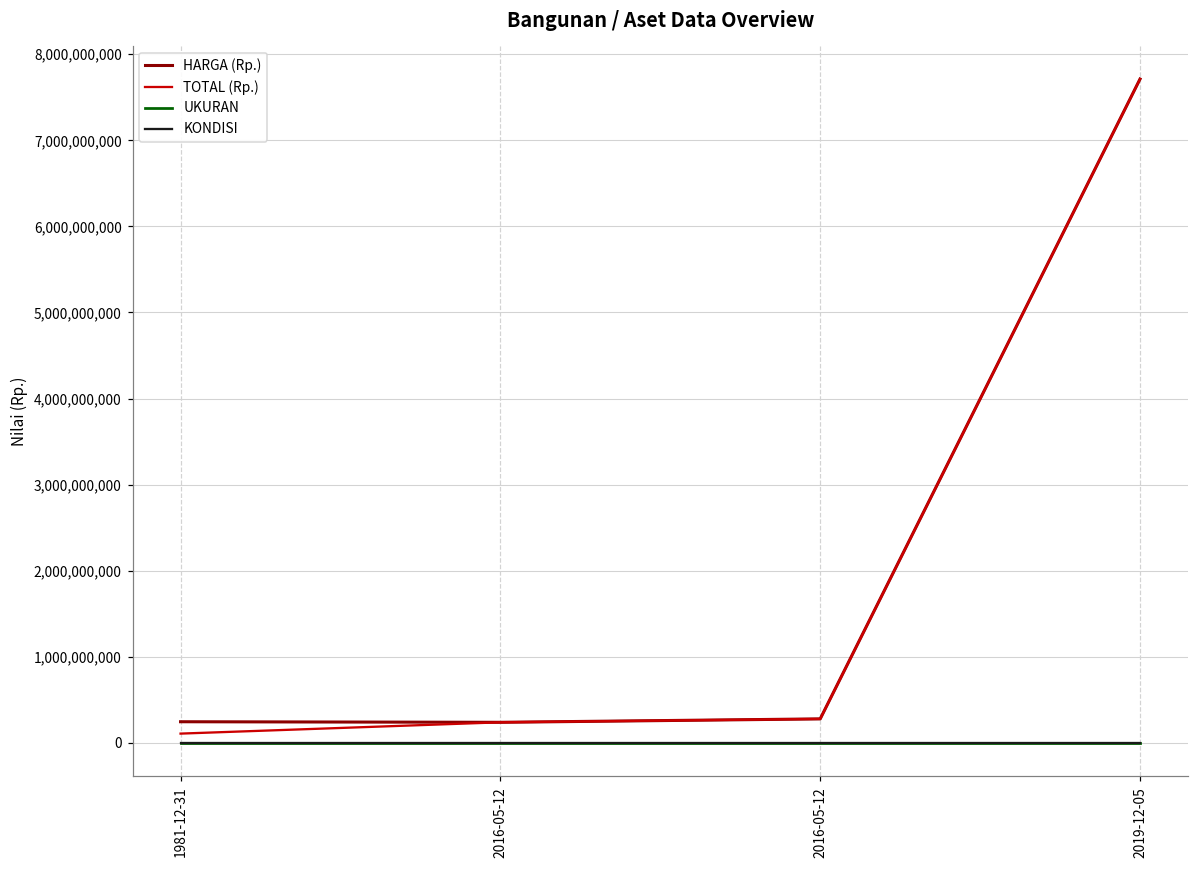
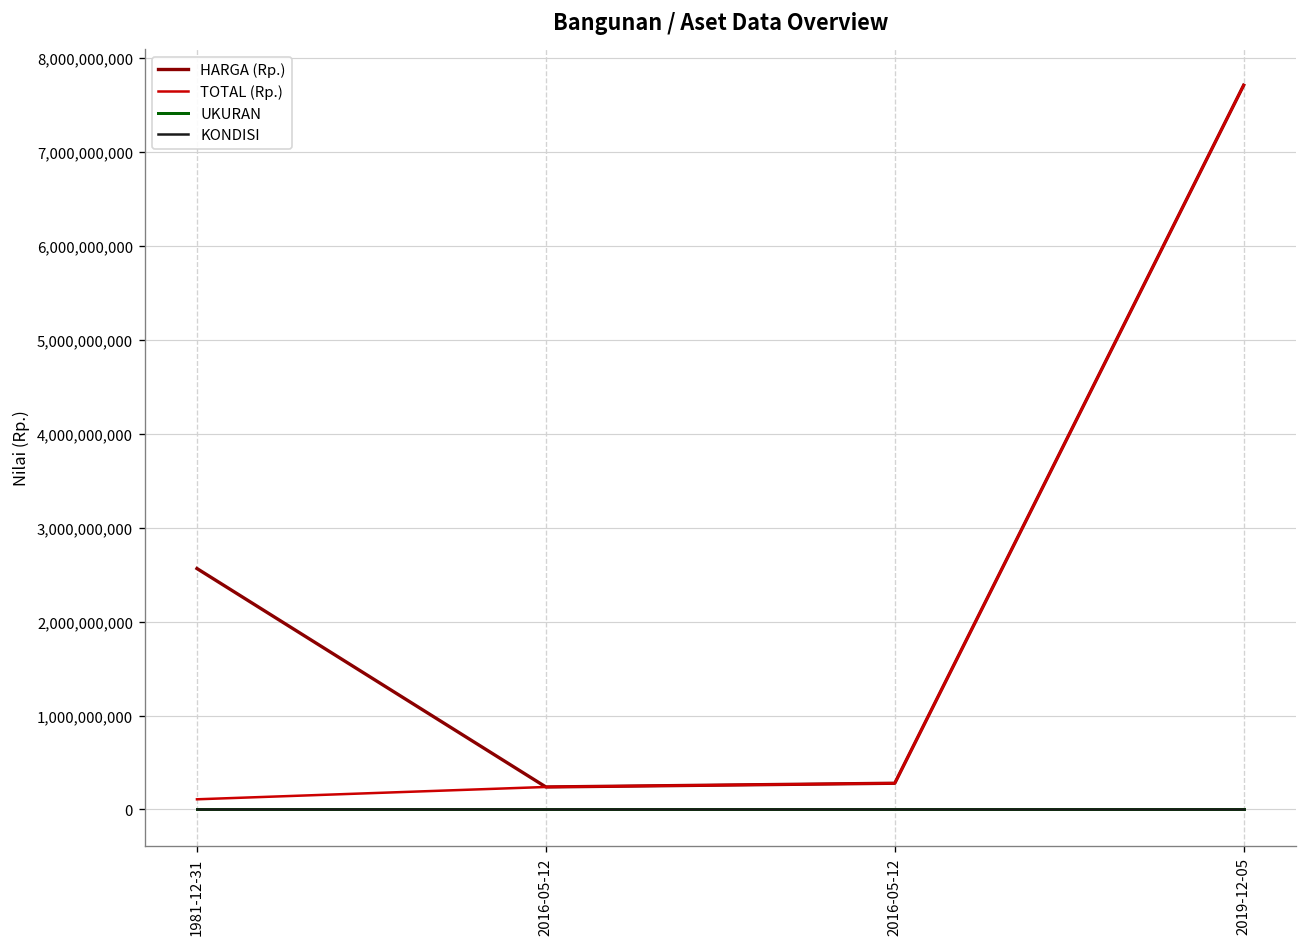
HARGA (Rp.), 1981-12-31: 200,000,000 -> 2,600,000,000
